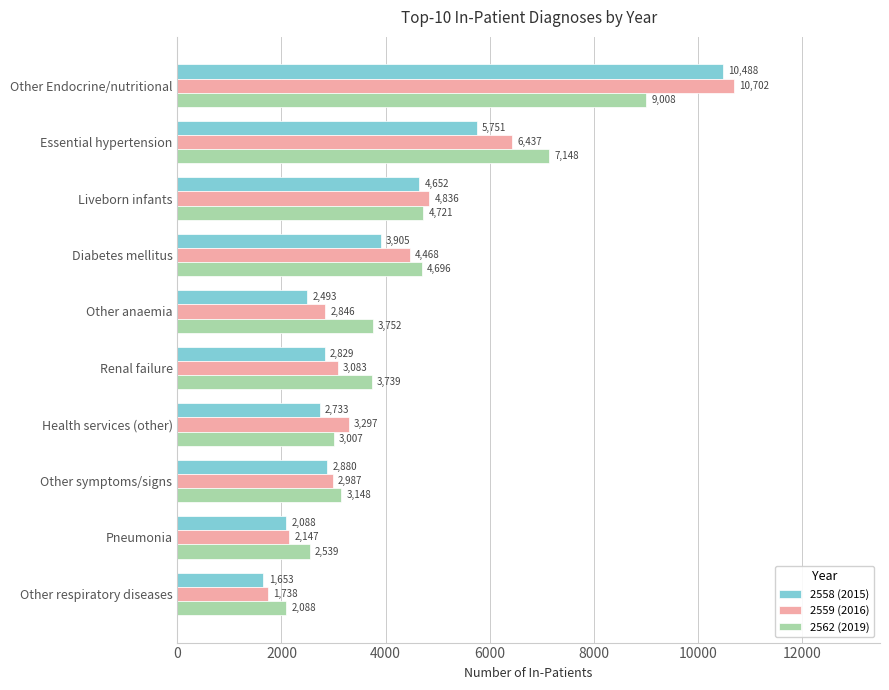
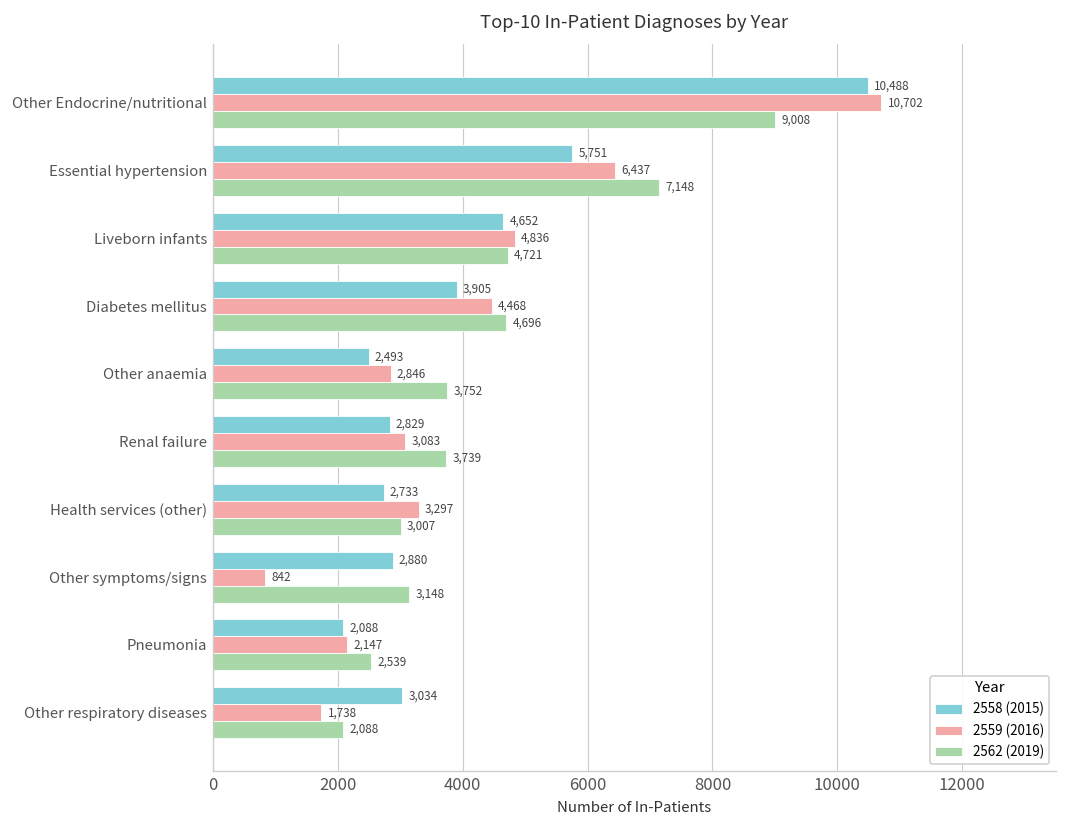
2559 (2016), Other symptoms/signs: 2,987 -> 842
2558 (2015), Other respiratory diseases: 1,653 -> 3,034
